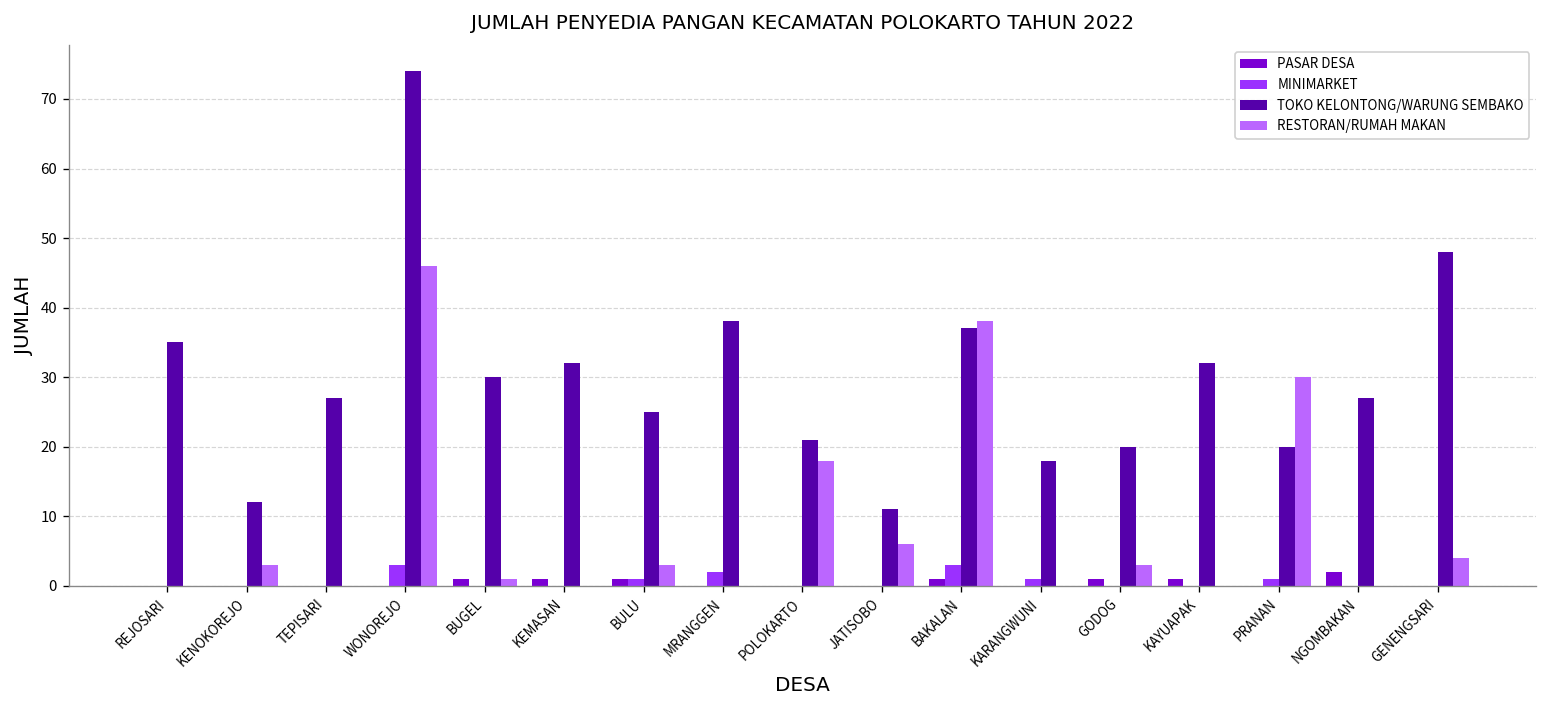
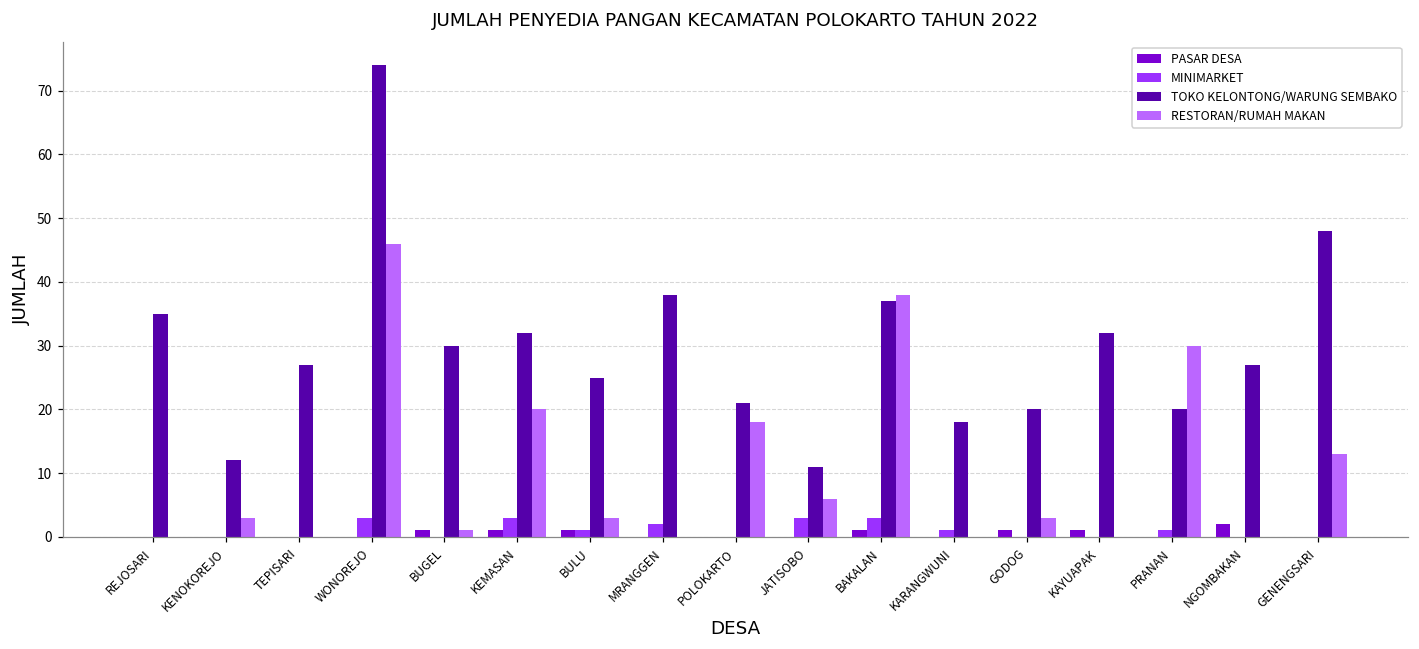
MINIMARKET, KEMASAN: 0 -> 3
RESTORAN/RUMAH MAKAN, KEMASAN: 0 -> 20
MINIMARKET, JATISOBO: 0 -> 3
RESTORAN/RUMAH MAKAN, GENENGSARI: 4 -> 13
